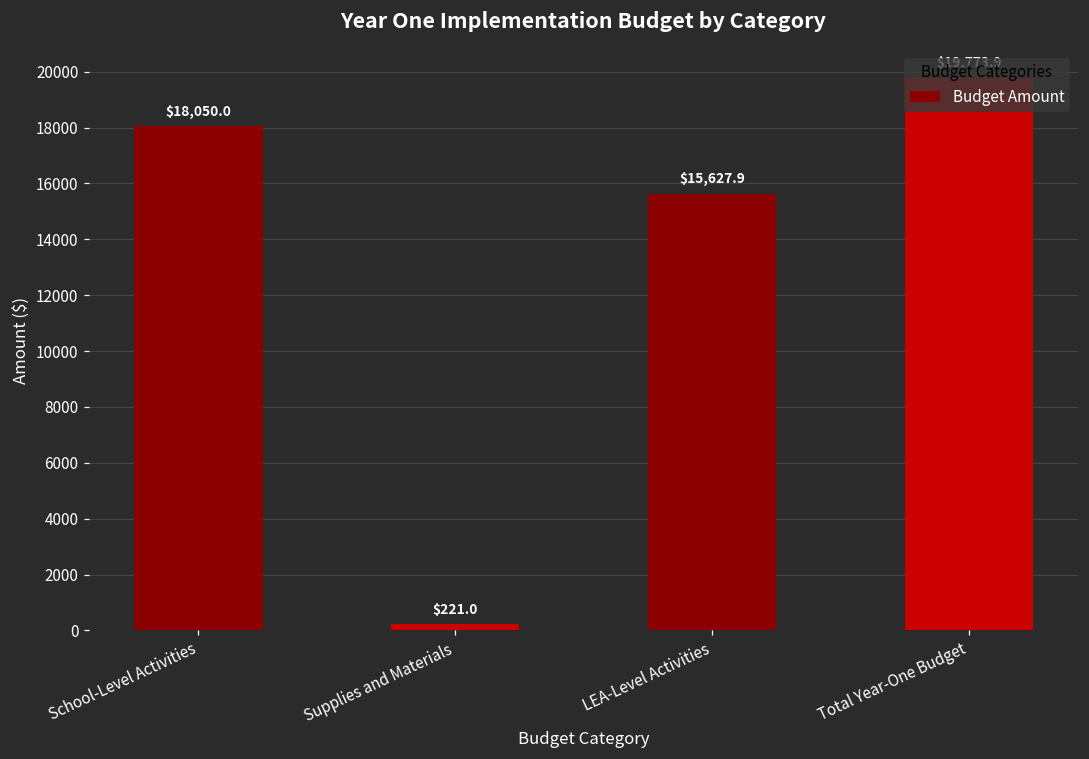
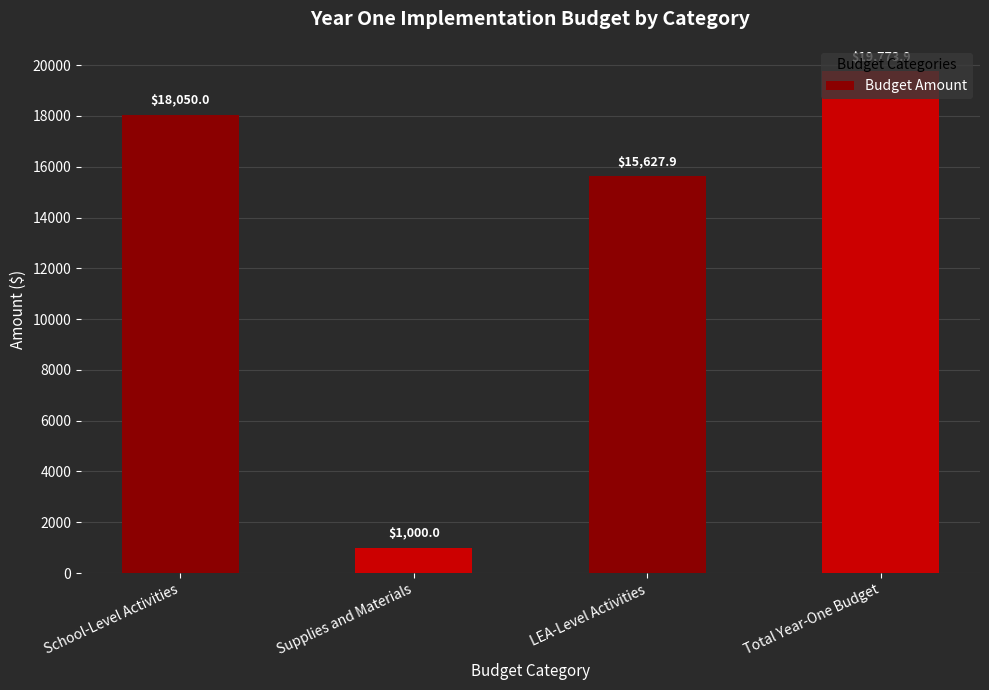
Supplies and Materials: $221.0 -> $1,000.0
